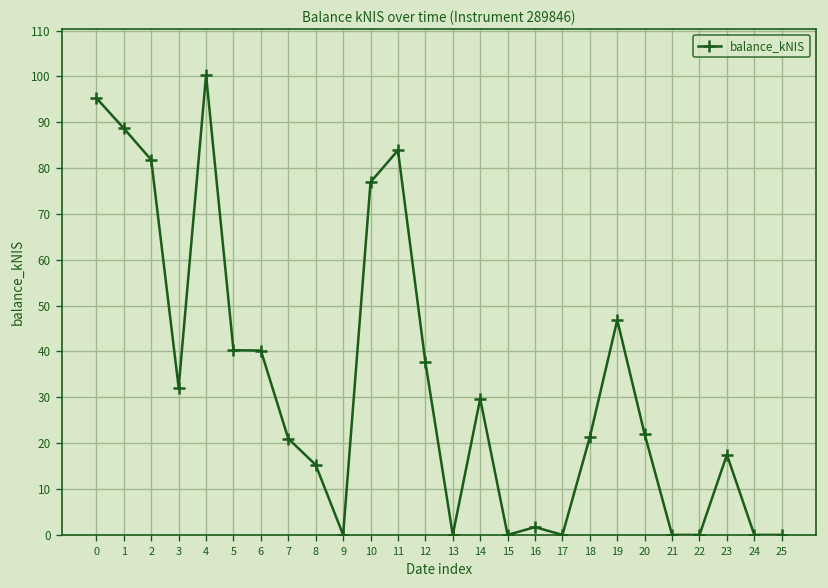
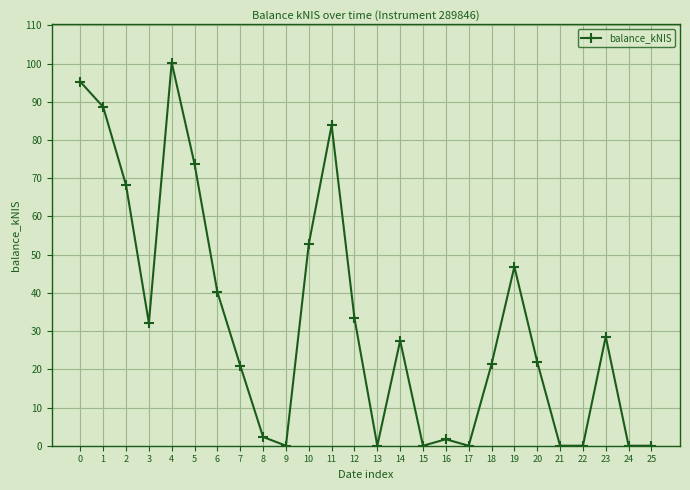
2: 82 -> 68
5: 40 -> 74
8: 15 -> 2
10: 77 -> 53
12: 38 -> 33
14: 30 -> 28
23: 17 -> 29
